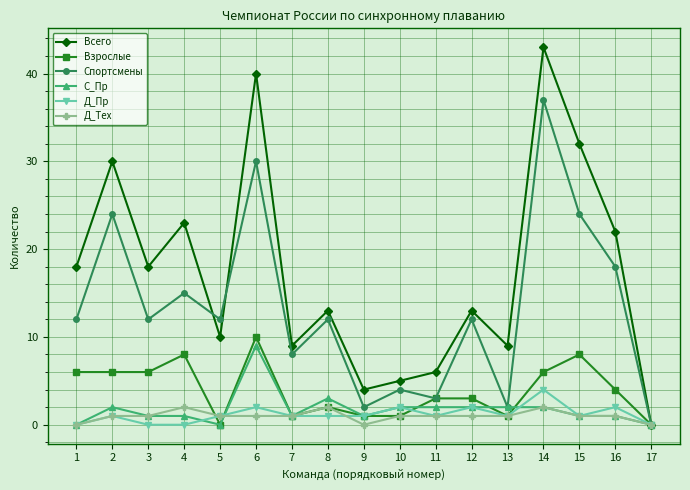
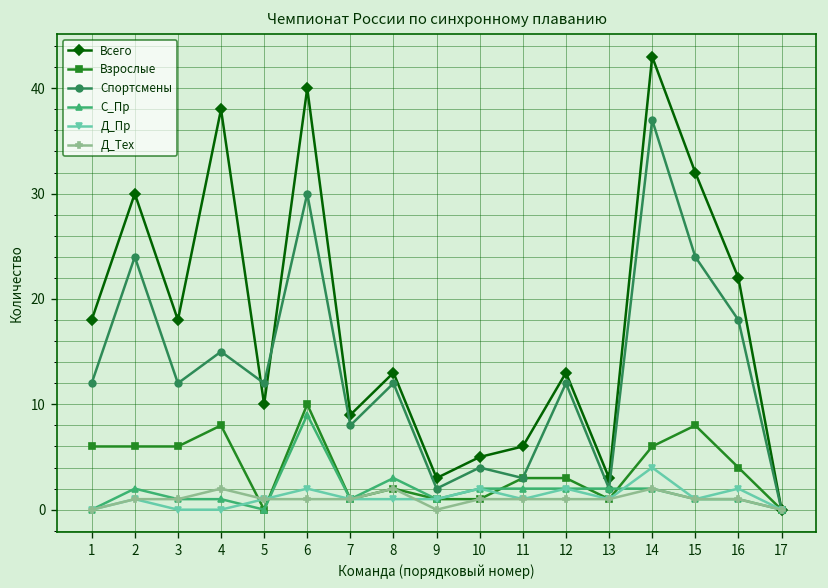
Всего, 4: 23 -> 38
Всего, 9: 4 -> 3
Всего, 13: 9 -> 3
